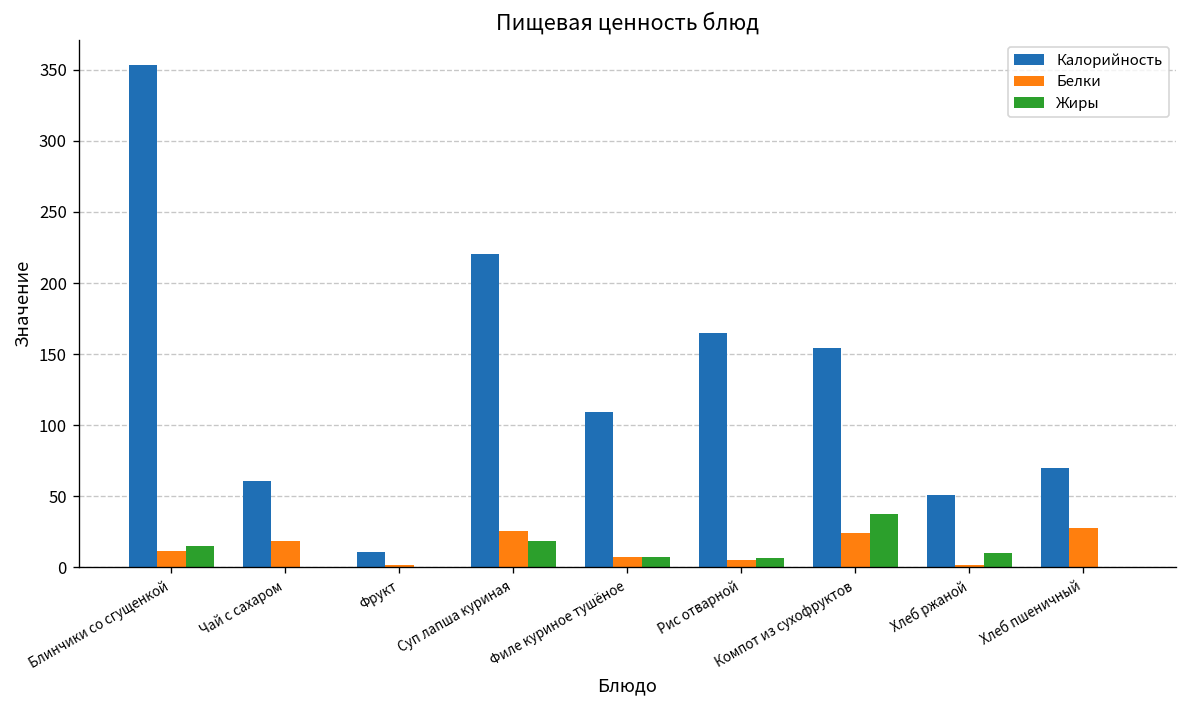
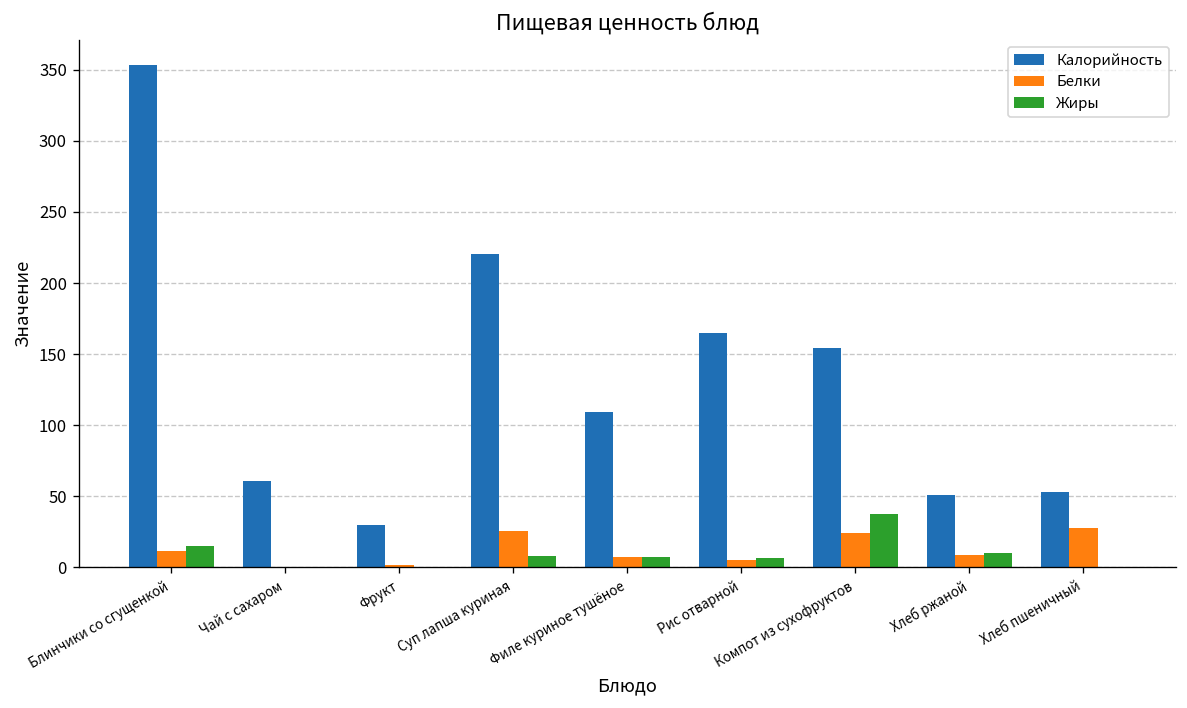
Белки, Чай с сахаром: 19 -> 0
Калорийность, Фрукт: 11 -> 30
Жиры, Суп лапша куриная: 19 -> 8
Белки, Хлеб ржаной: 2 -> 9
Калорийность, Хлеб пшеничный: 70 -> 53
